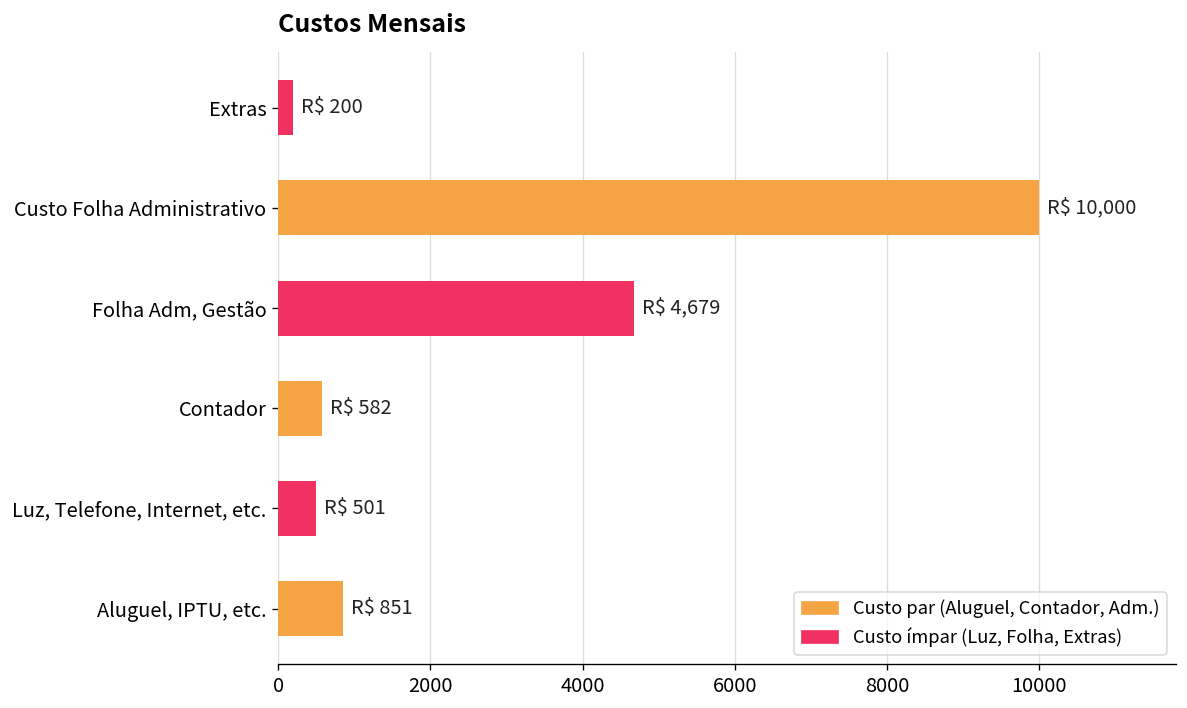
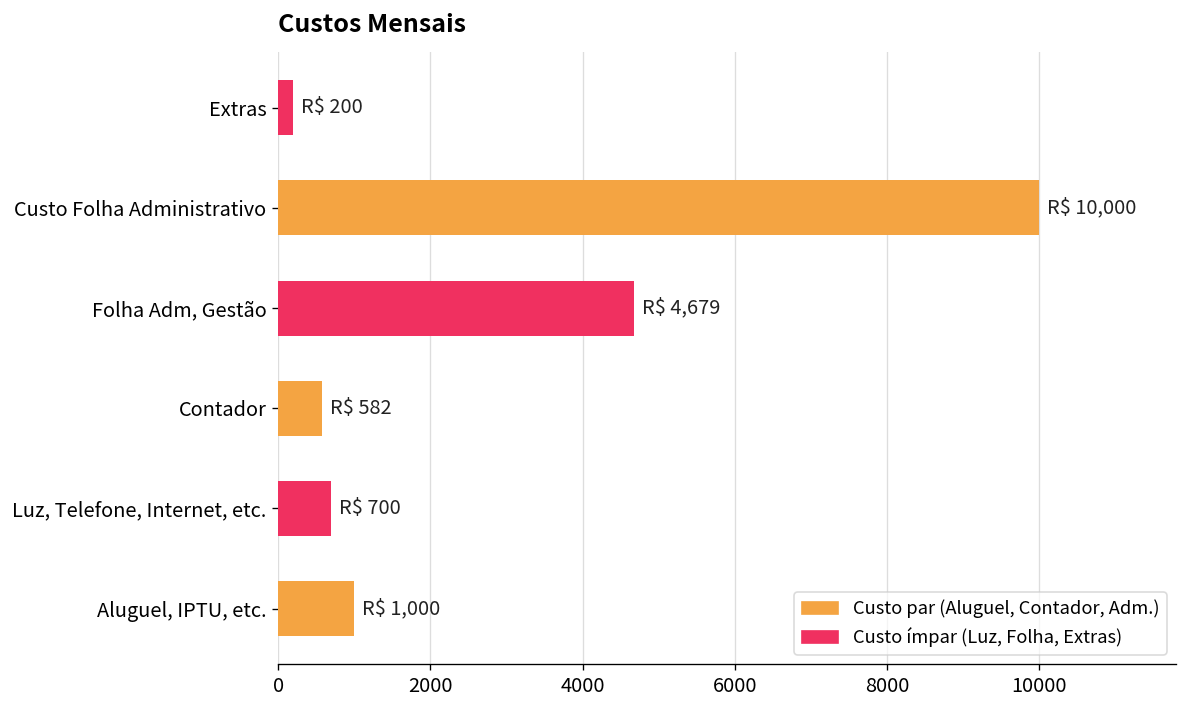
Luz, Telefone, Internet, etc.: 501 -> 700
Aluguel, IPTU, etc.: 851 -> 1,000
